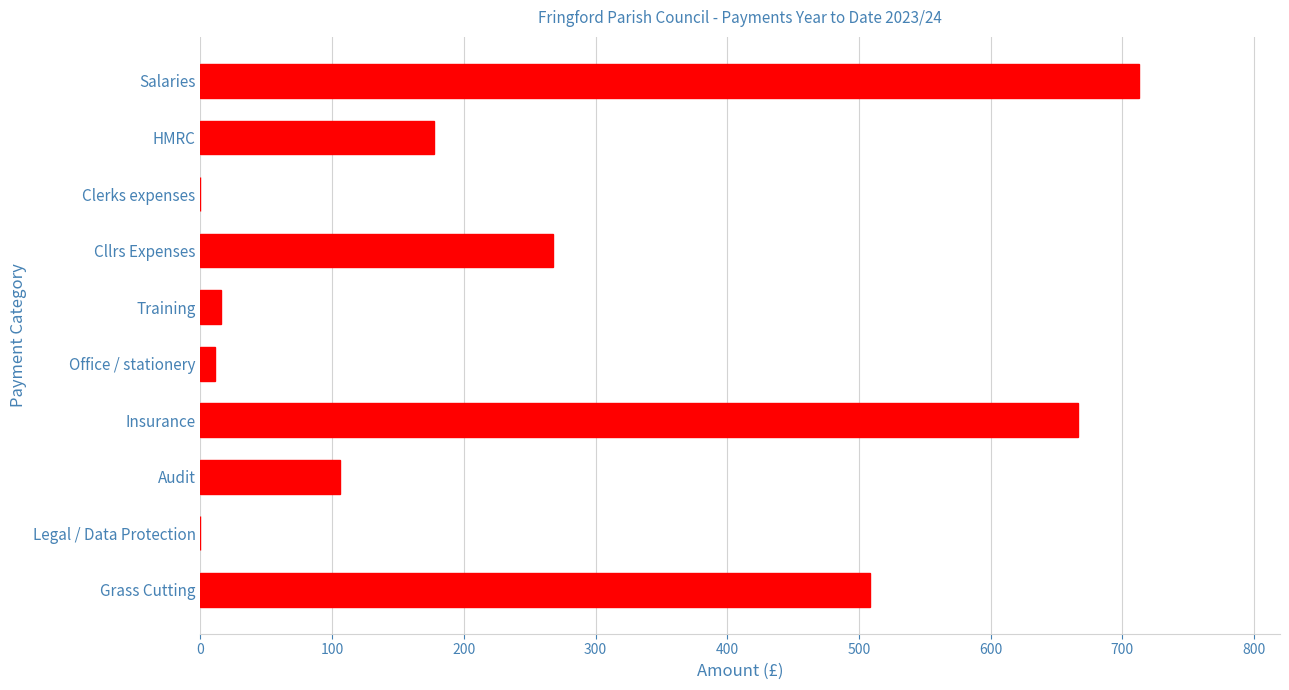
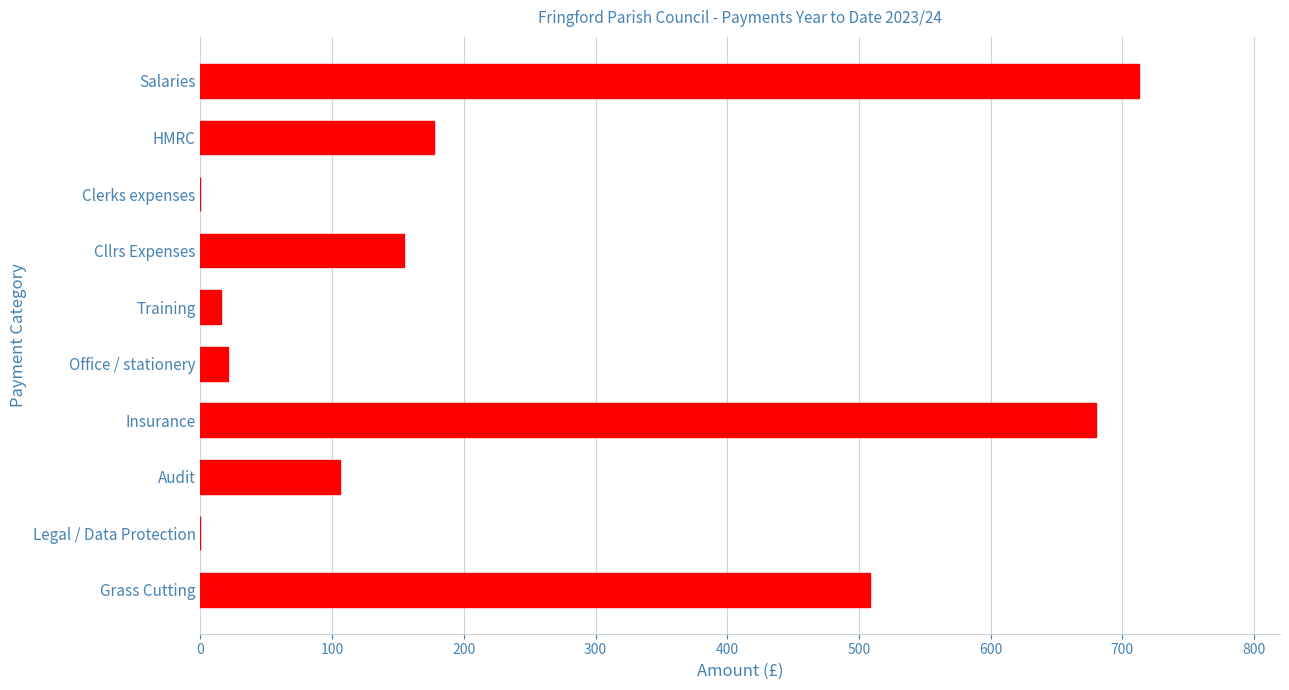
Cllrs Expenses: 268 -> 155
Office / stationery: 11 -> 21
Insurance: 667 -> 680
